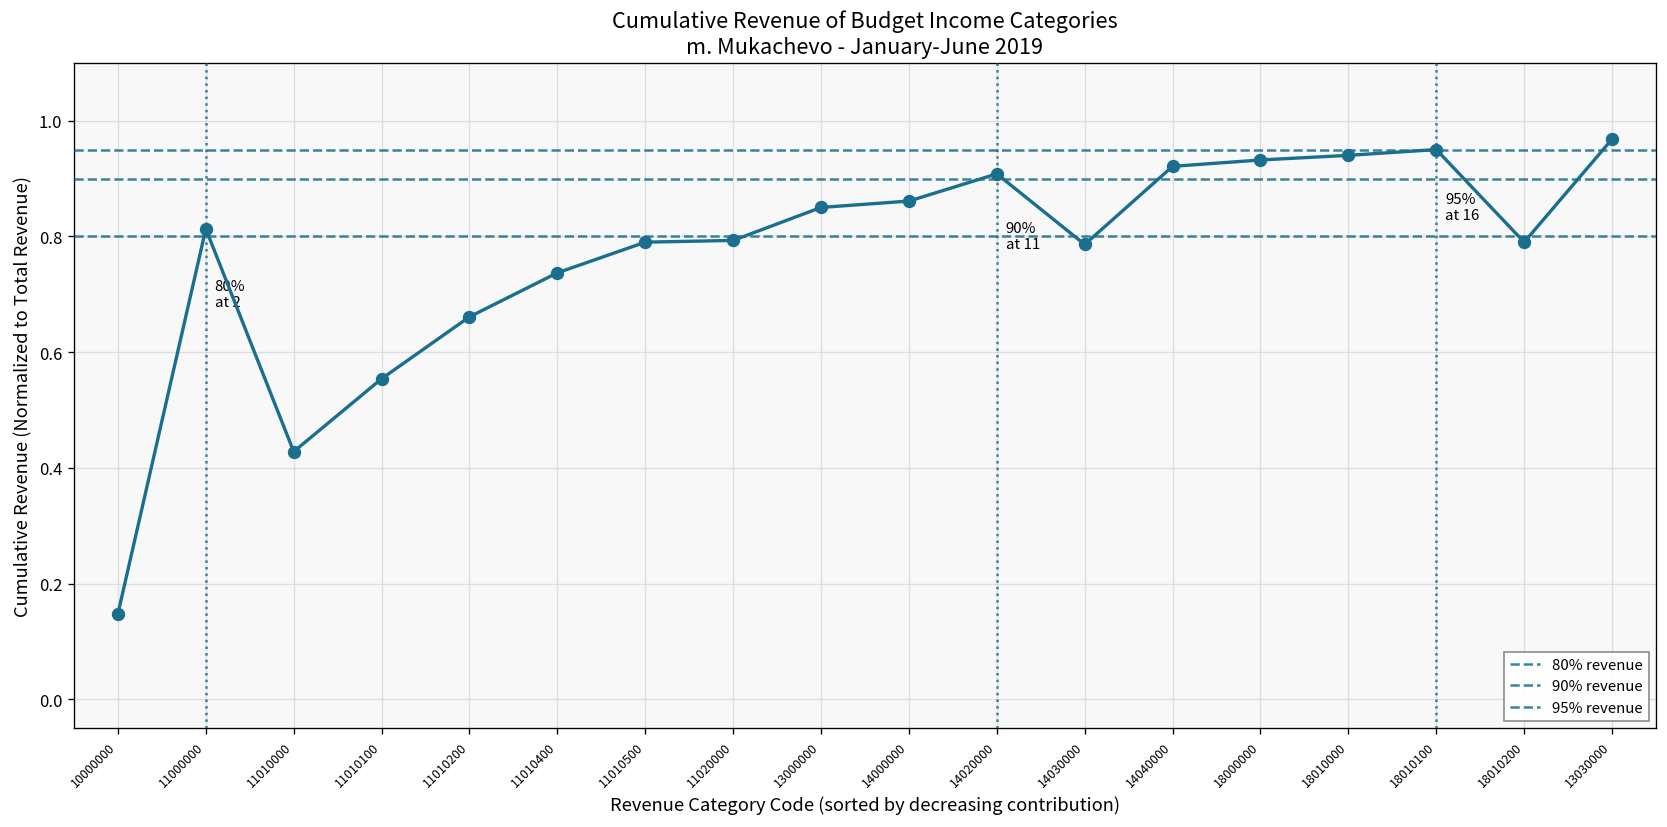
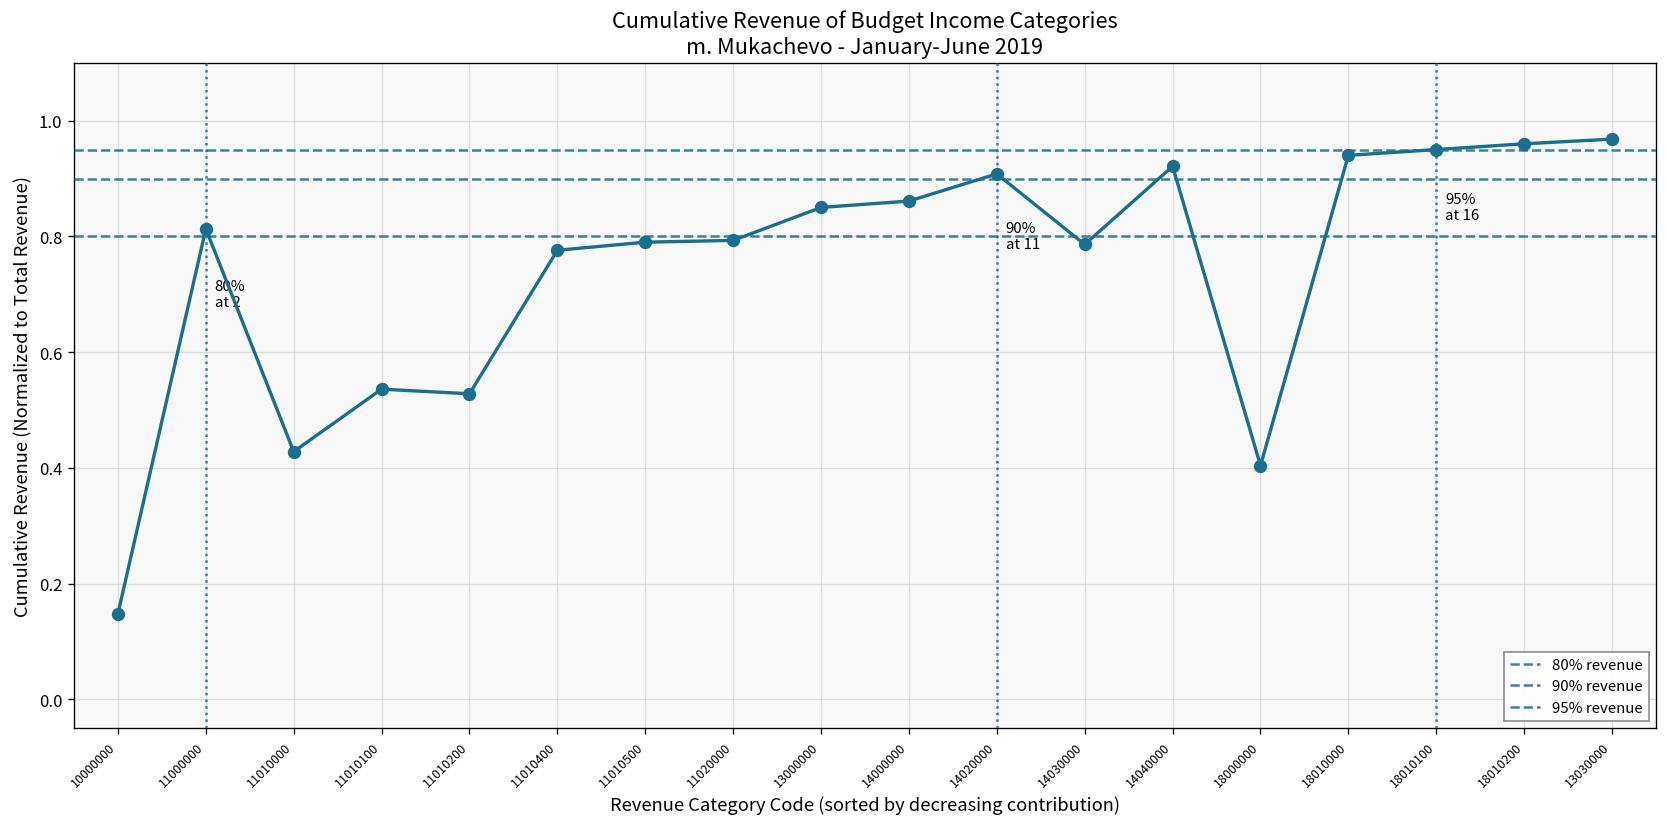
11010100: 0.55 -> 0.54
11010200: 0.66 -> 0.53
11010400: 0.74 -> 0.78
18000000: 0.93 -> 0.40
18010200: 0.79 -> 0.96
